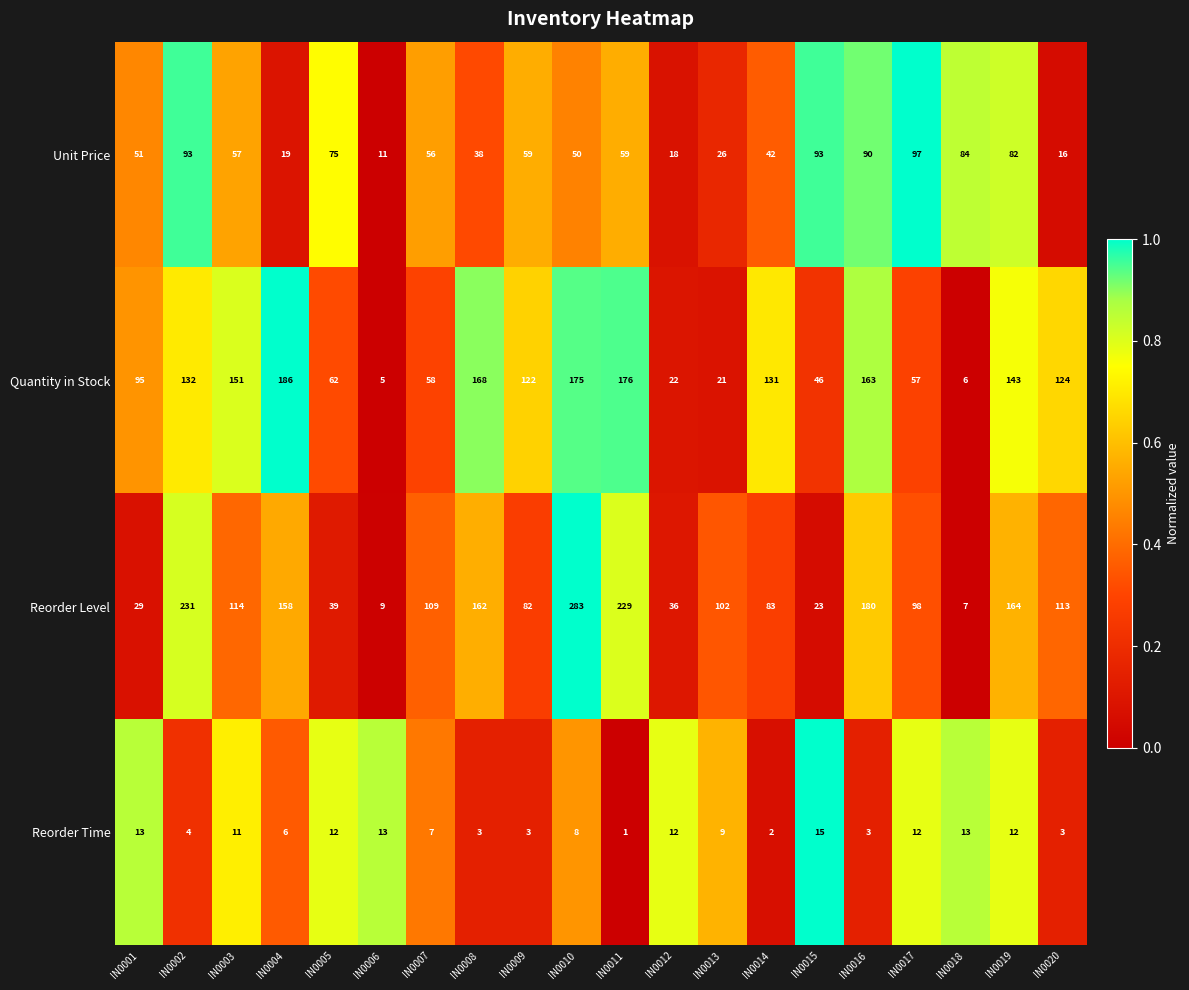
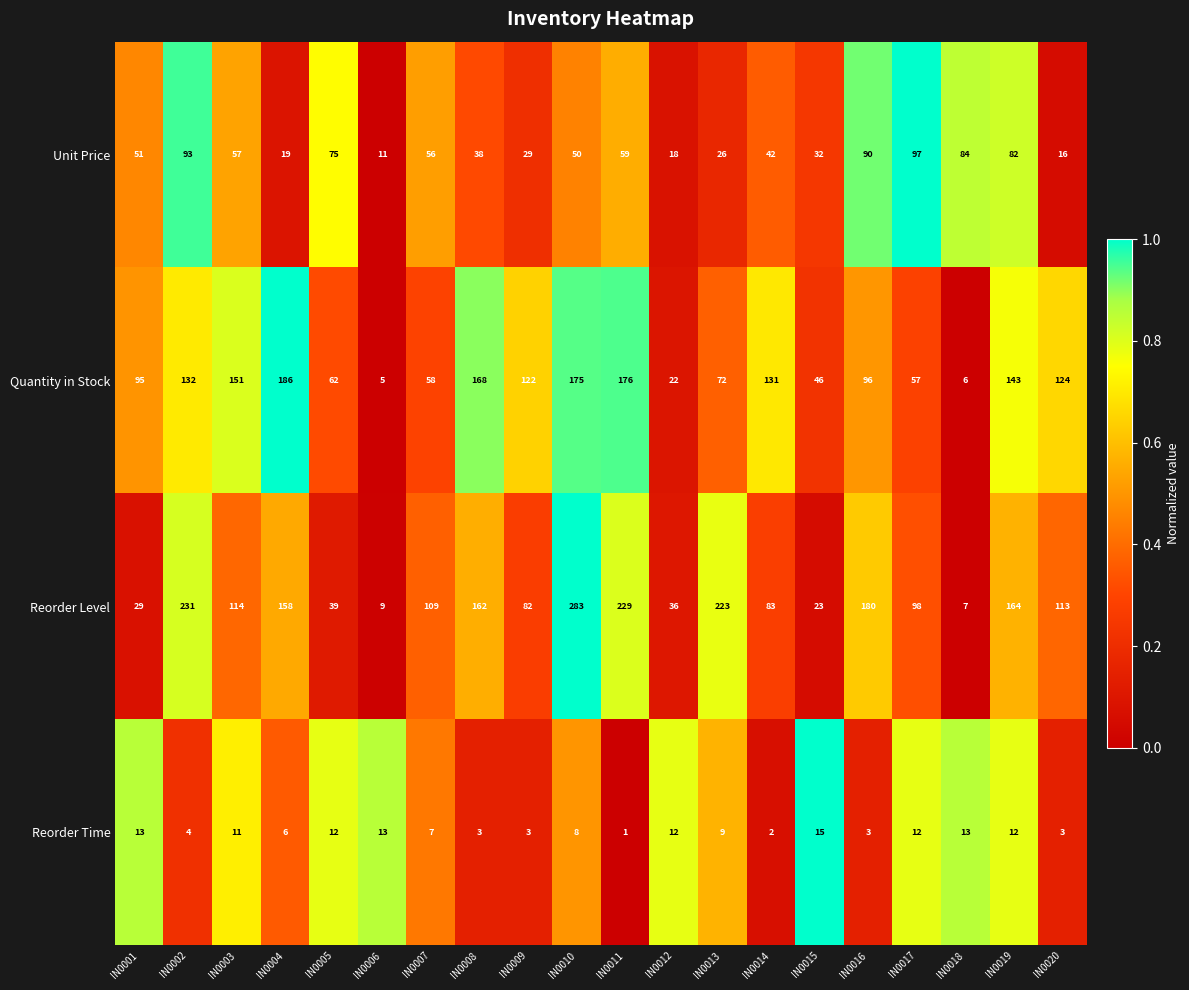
Unit Price, IN0009: 59 -> 29
Unit Price, IN0015: 93 -> 32
Quantity in Stock, IN0013: 21 -> 72
Quantity in Stock, IN0016: 163 -> 96
Reorder Level, IN0013: 102 -> 223
